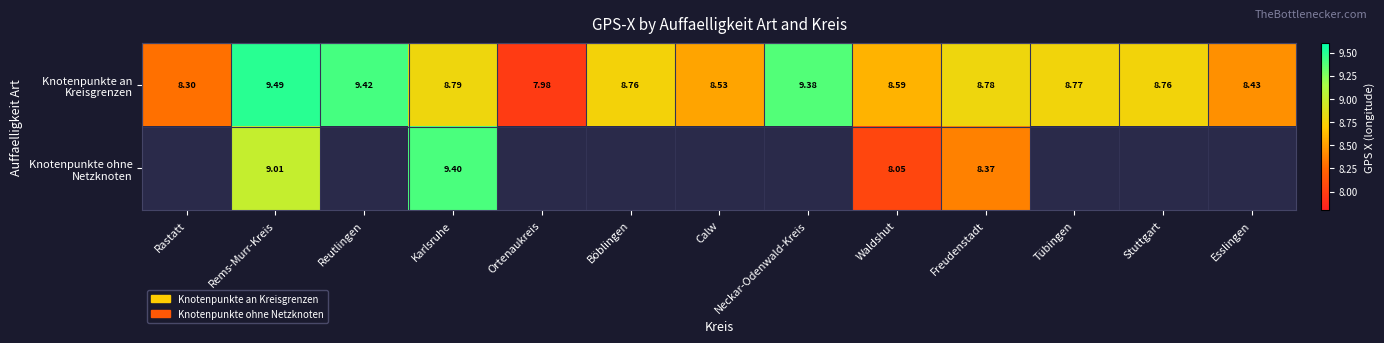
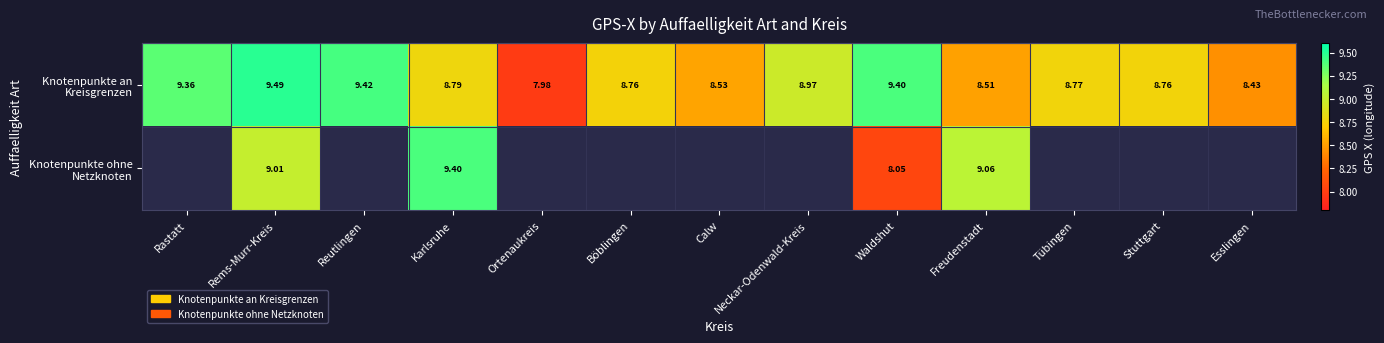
Knotenpunkte an Kreisgrenzen, Rastatt: 8.30 -> 9.36
Knotenpunkte an Kreisgrenzen, Neckar-Odenwald-Kreis: 9.38 -> 8.97
Knotenpunkte an Kreisgrenzen, Waldshut: 8.59 -> 9.40
Knotenpunkte an Kreisgrenzen, Freudenstadt: 8.78 -> 8.51
Knotenpunkte ohne Netzknoten, Freudenstadt: 8.37 -> 9.06
